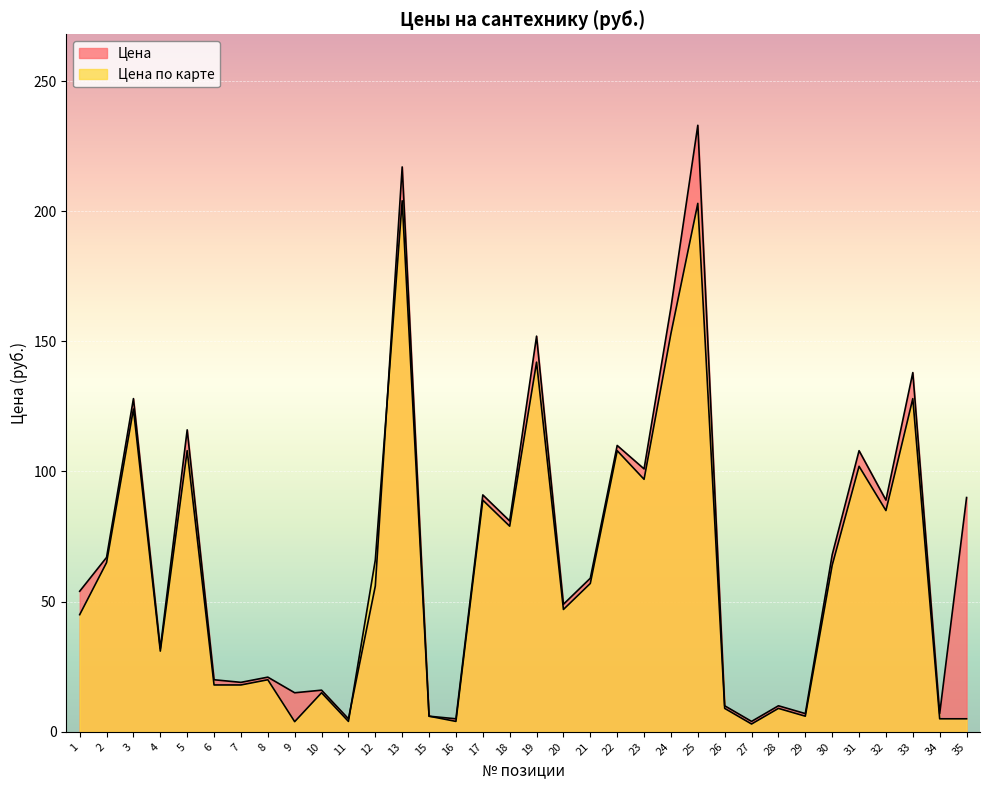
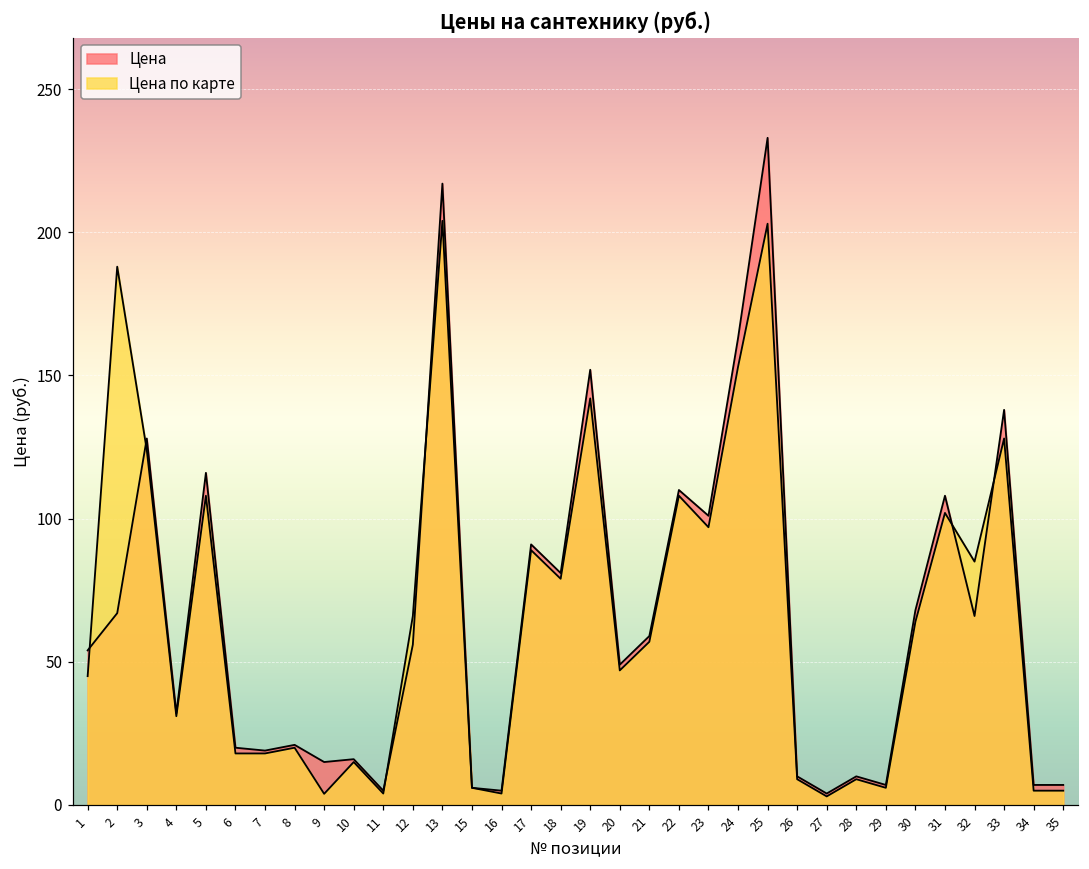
Цена по карте, 2: 65 -> 188
Цена, 32: 89 -> 66
Цена, 35: 90 -> 7
